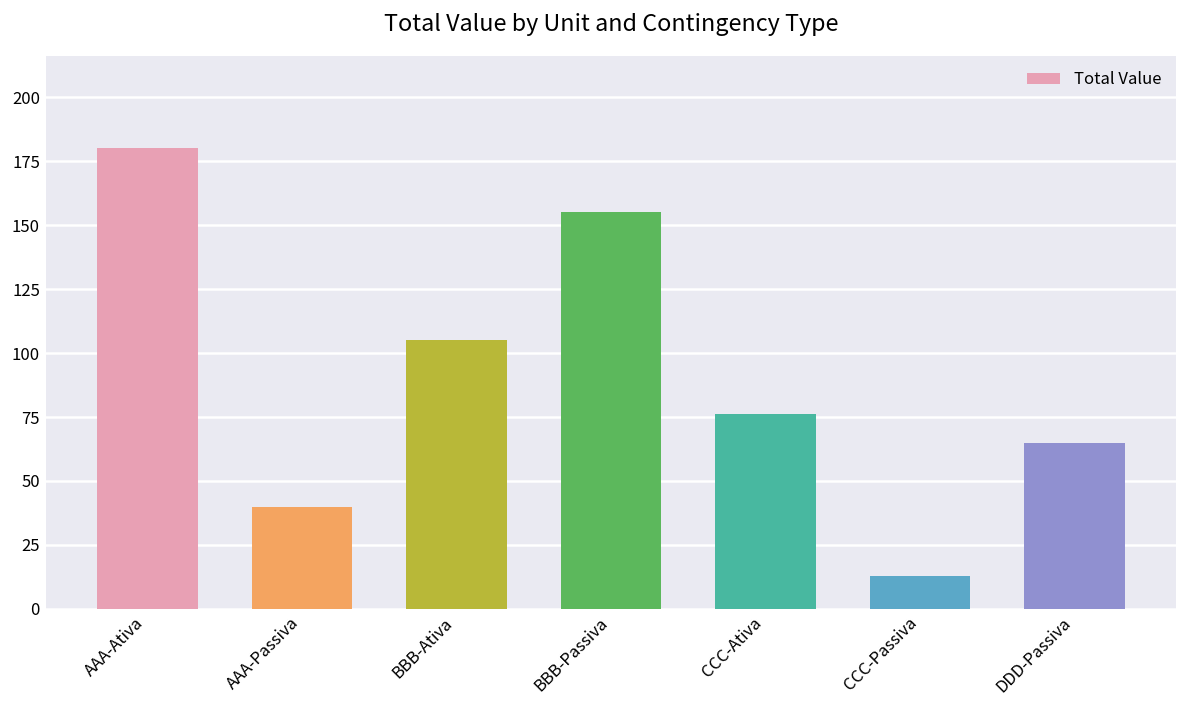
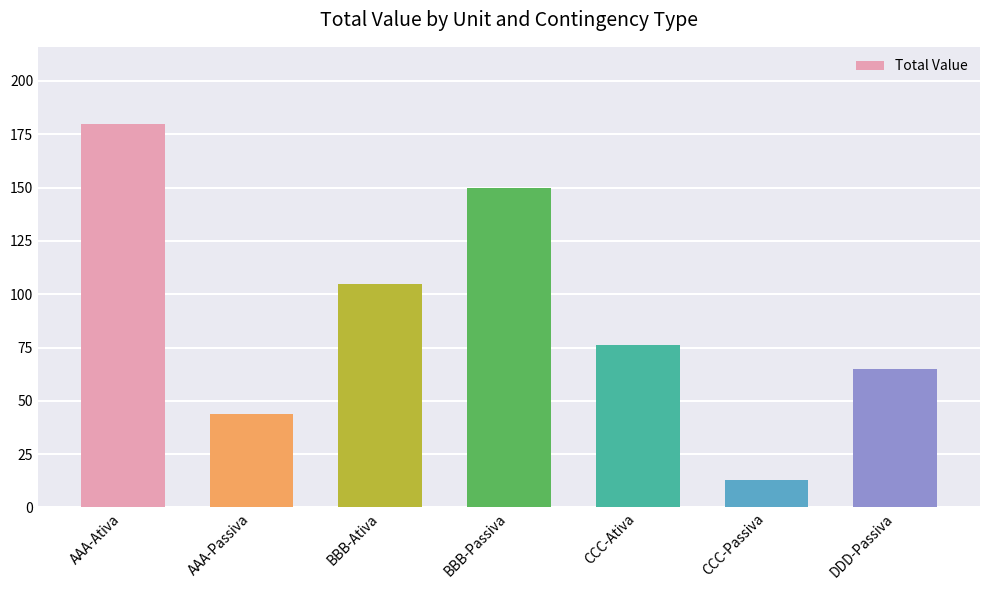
AAA-Passiva: 40 -> 44
BBB-Passiva: 155 -> 150
